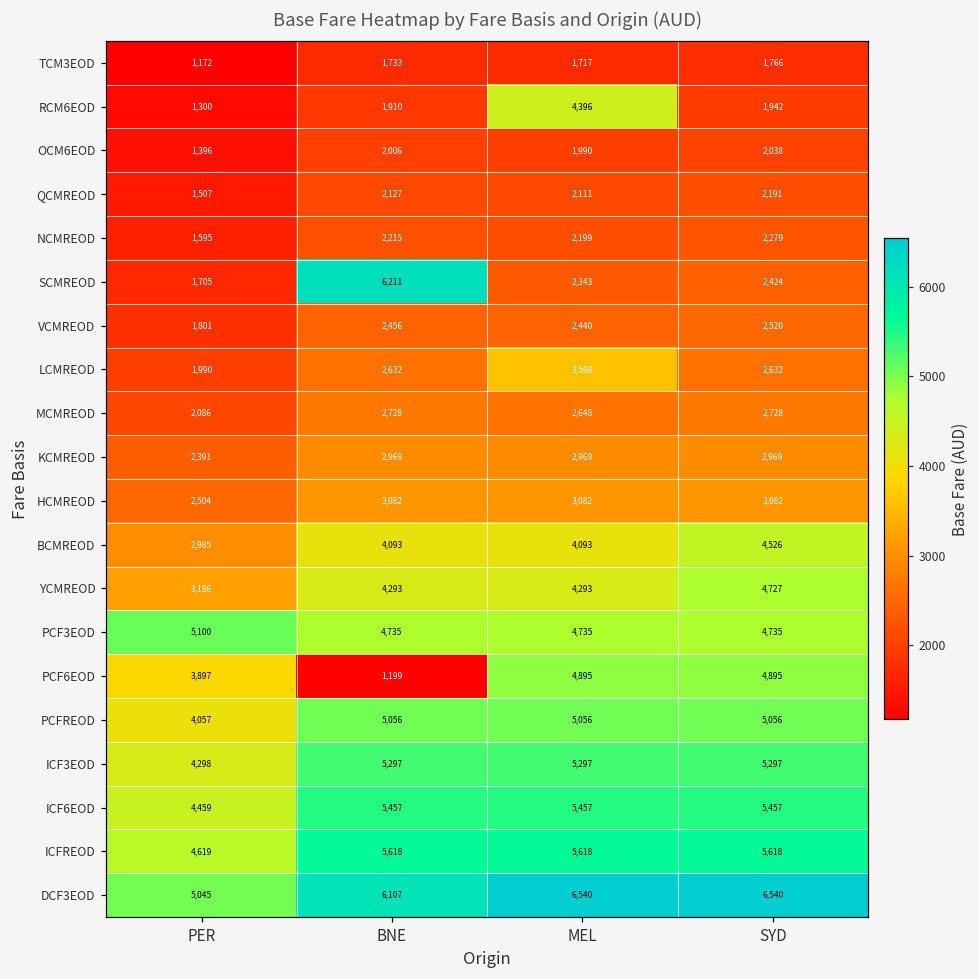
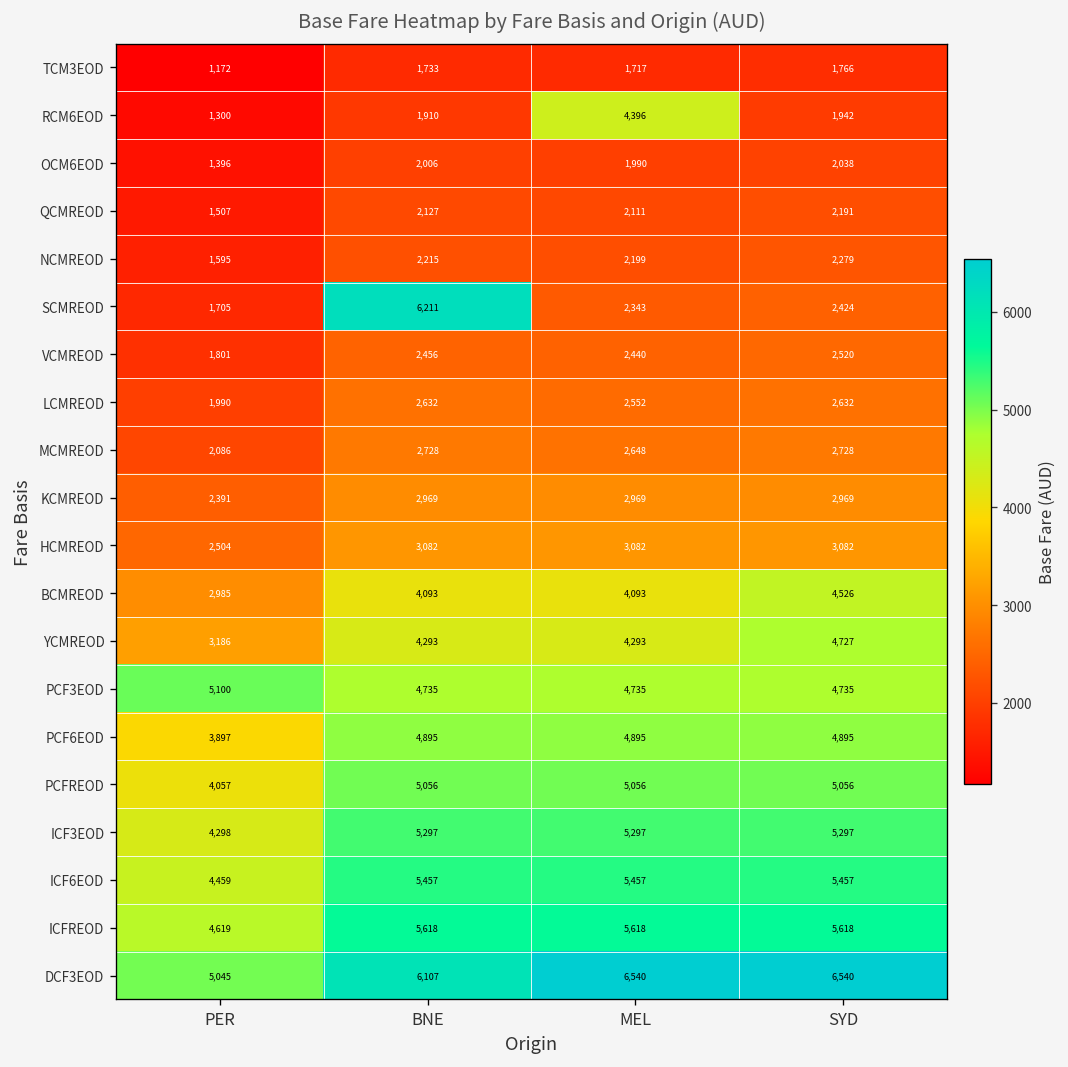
LCMREOD, MEL: 3,598 -> 2,552
PCF6EOD, BNE: 1,199 -> 4,895
